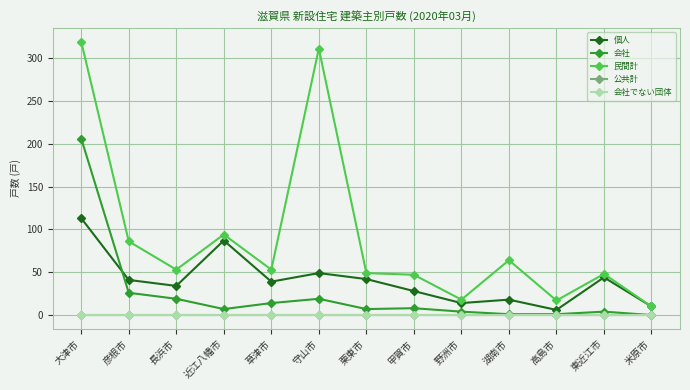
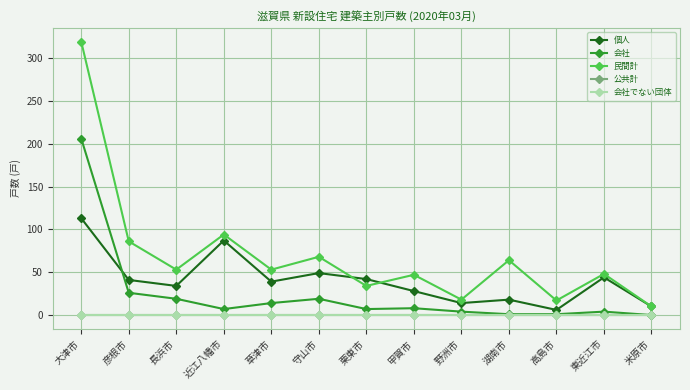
民間計, 守山市: 310 -> 70
民間計, 栗東市: 50 -> 30
